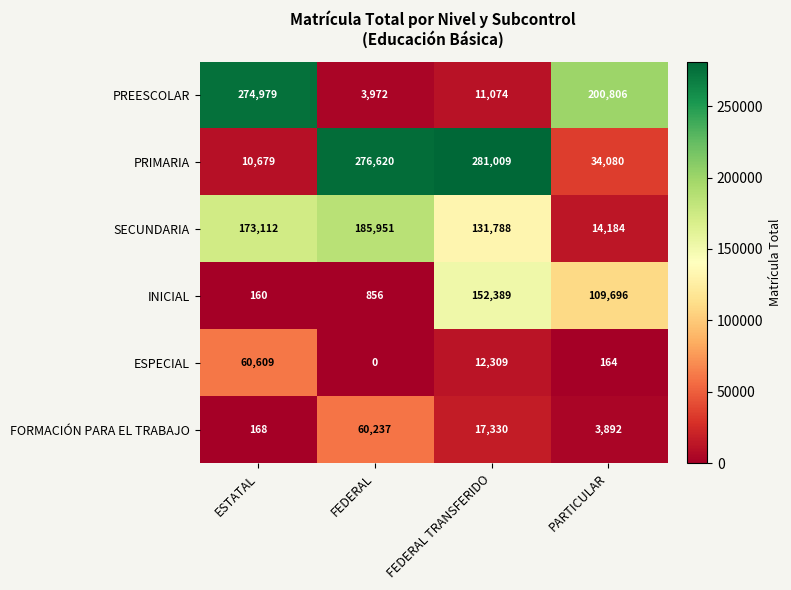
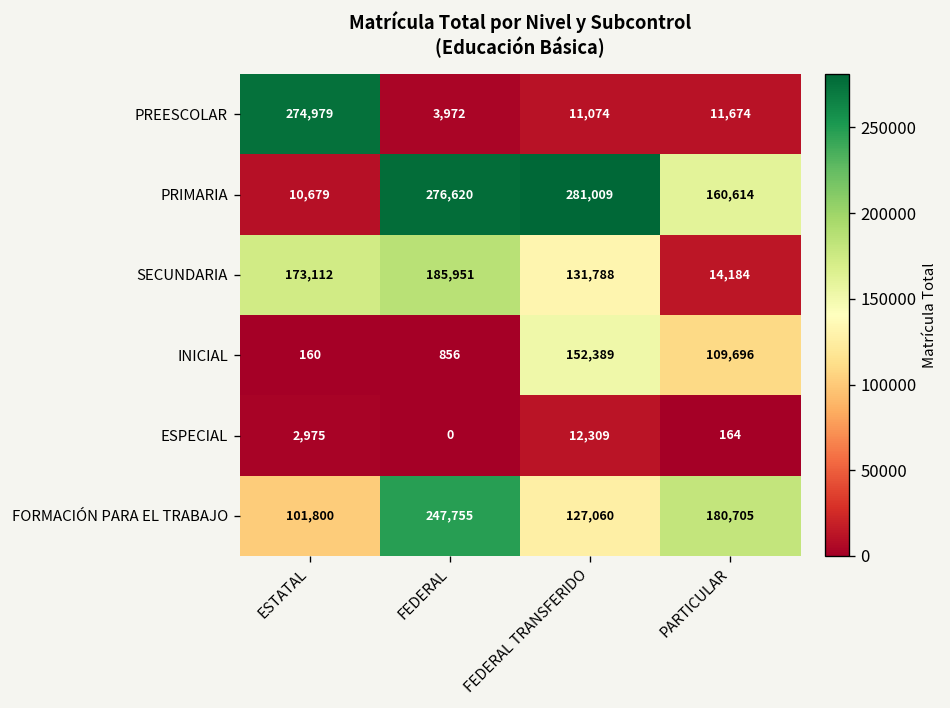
PREESCOLAR, PARTICULAR: 200,806 -> 11,674
PRIMARIA, PARTICULAR: 34,080 -> 160,614
ESPECIAL, ESTATAL: 60,609 -> 2,975
FORMACIÓN PARA EL TRABAJO, ESTATAL: 168 -> 101,800
FORMACIÓN PARA EL TRABAJO, FEDERAL: 60,237 -> 247,755
FORMACIÓN PARA EL TRABAJO, FEDERAL TRANSFERIDO: 17,330 -> 127,060
FORMACIÓN PARA EL TRABAJO, PARTICULAR: 3,892 -> 180,705
